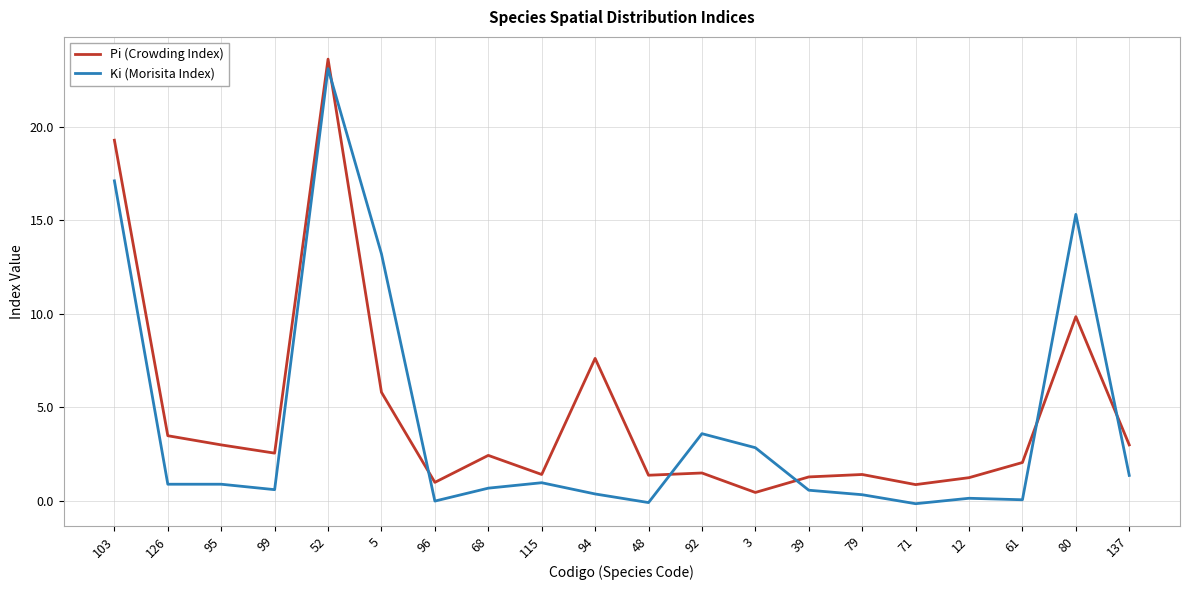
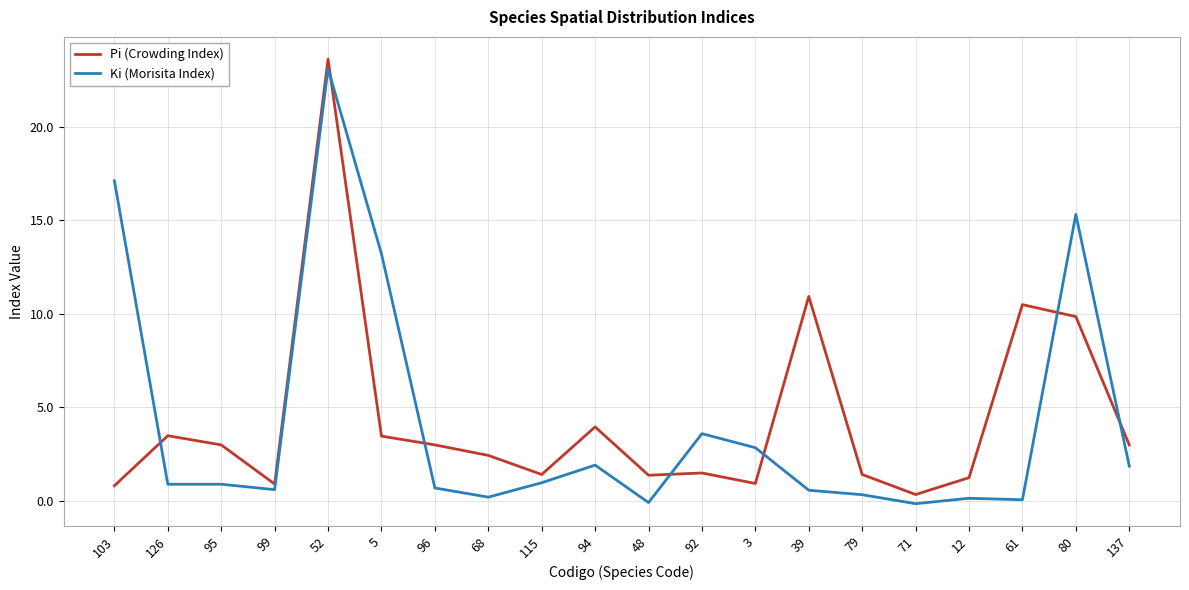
Pi (Crowding Index), 103: 19.3 -> 0.8
Pi (Crowding Index), 99: 2.6 -> 0.9
Pi (Crowding Index), 5: 5.8 -> 3.5
Pi (Crowding Index), 96: 1 -> 3
Ki (Morisita Index), 96: 0.0 -> 0.7
Ki (Morisita Index), 68: 0.7 -> 0.2
Pi (Crowding Index), 94: 7.6 -> 4.0
Ki (Morisita Index), 94: 0.4 -> 1.9
Pi (Crowding Index), 3: 0.5 -> 0.9
Pi (Crowding Index), 39: 1.3 -> 10.9
Pi (Crowding Index), 71: 0.9 -> 0.4
Pi (Crowding Index), 61: 2.1 -> 10.5
Ki (Morisita Index), 137: 1.4 -> 1.9
